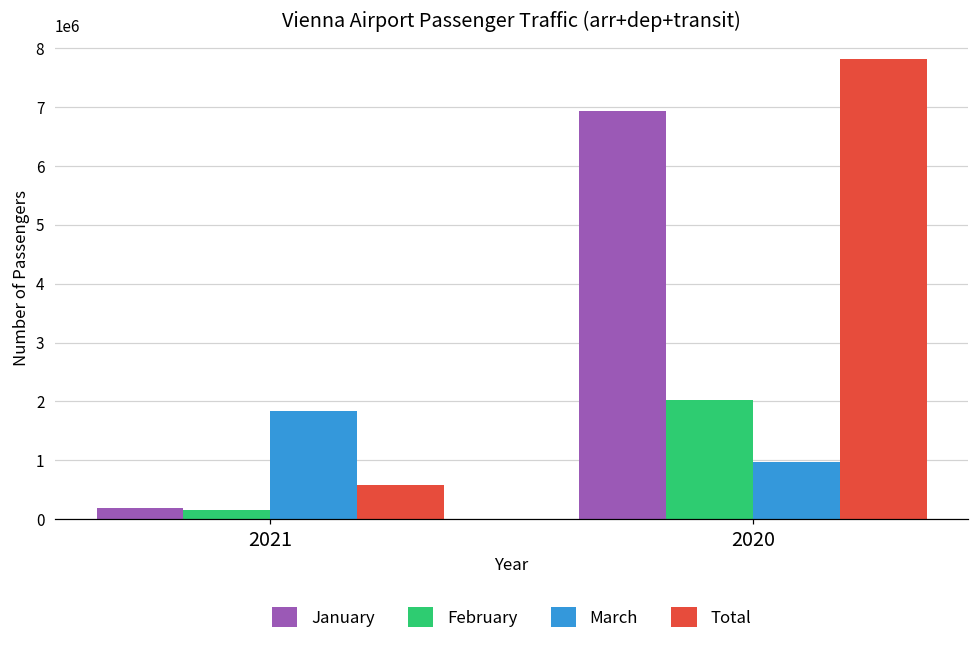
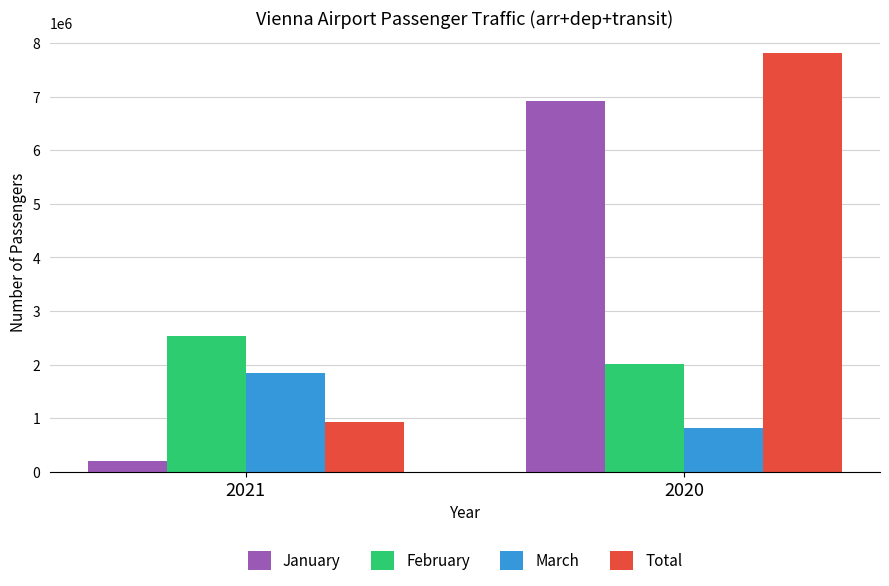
February, 2021: 200000 -> 2500000
Total, 2021: 600000 -> 900000
March, 2020: 1000000 -> 800000
